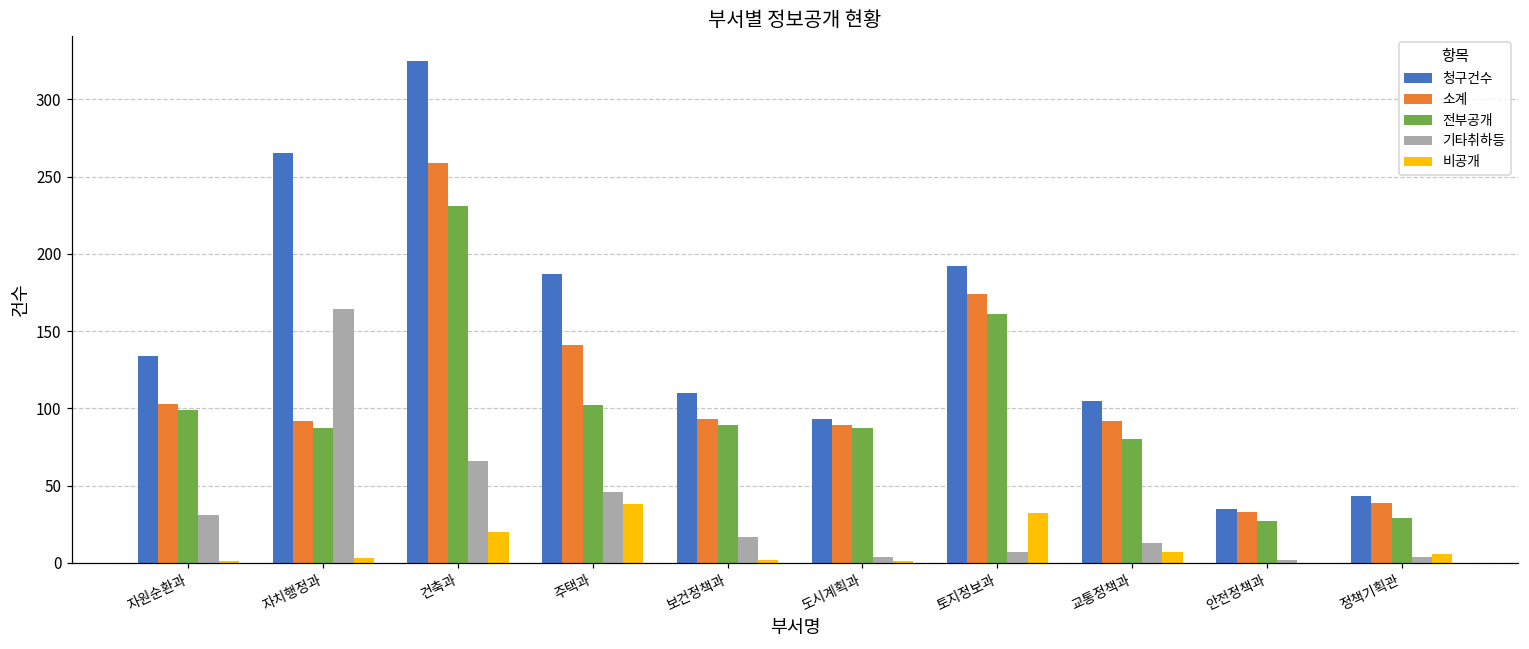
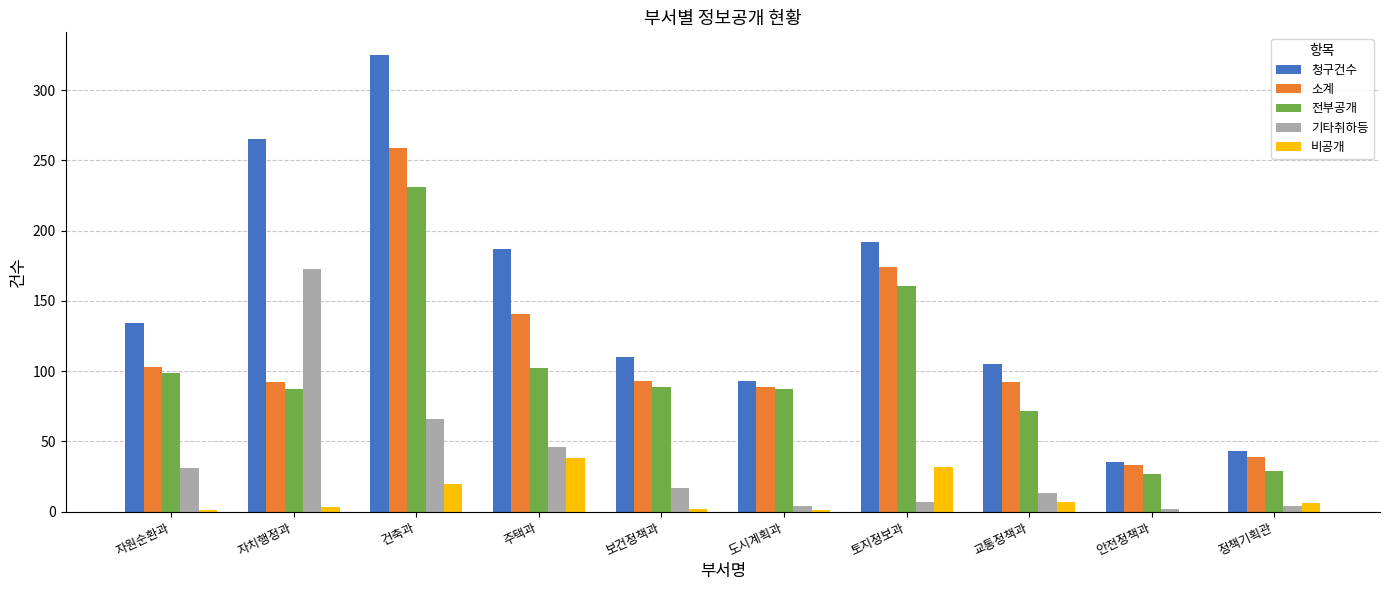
기타취하등, 자치행정과: 164 -> 173
전부공개, 교통정책과: 80 -> 72
